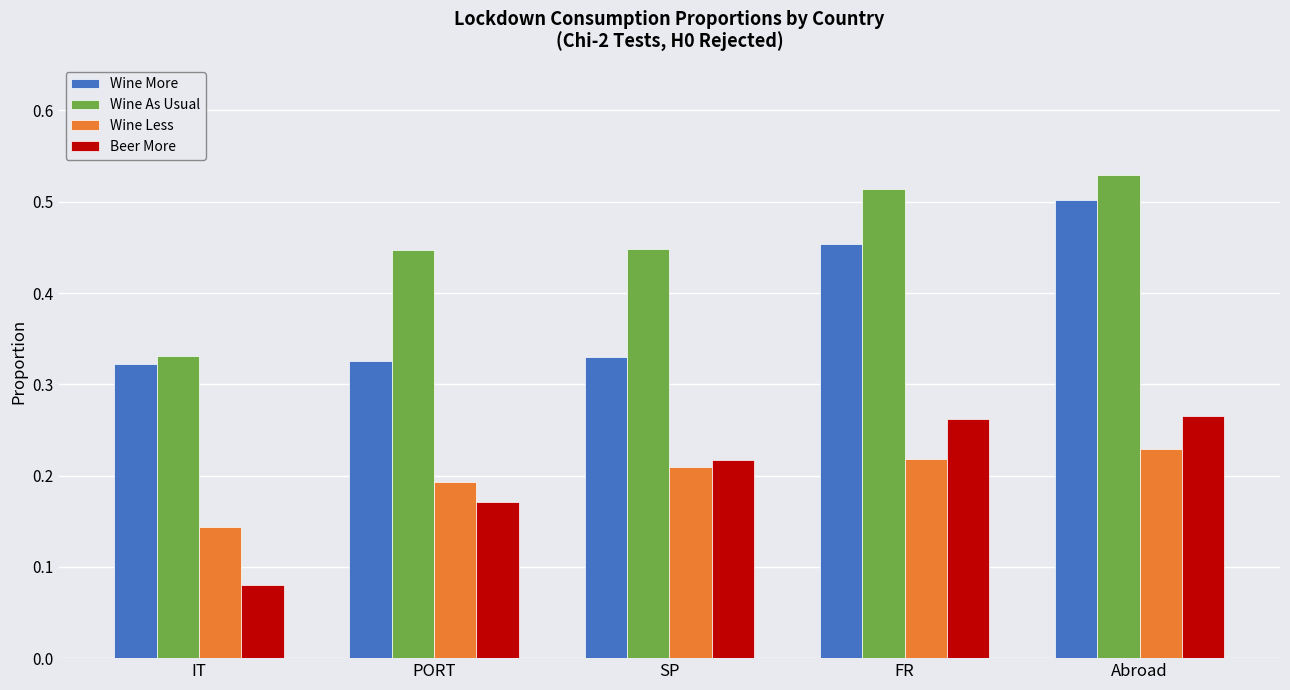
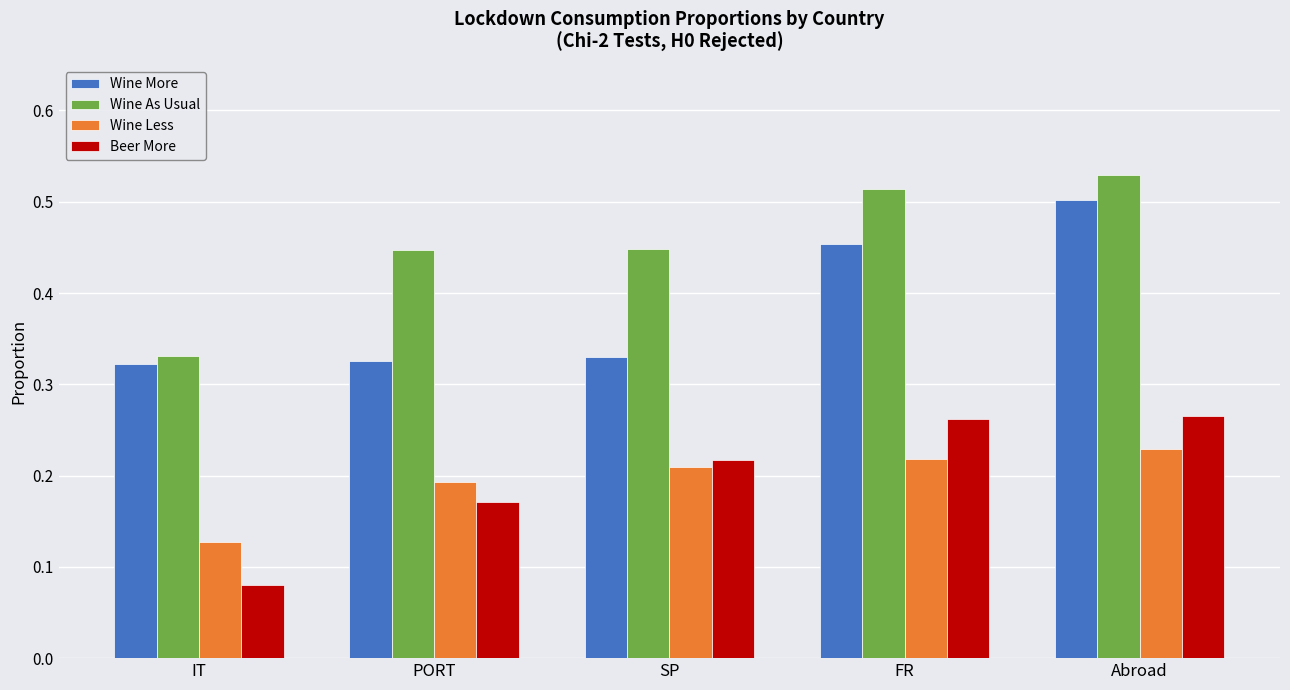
Wine Less, IT: 0.14 -> 0.13
